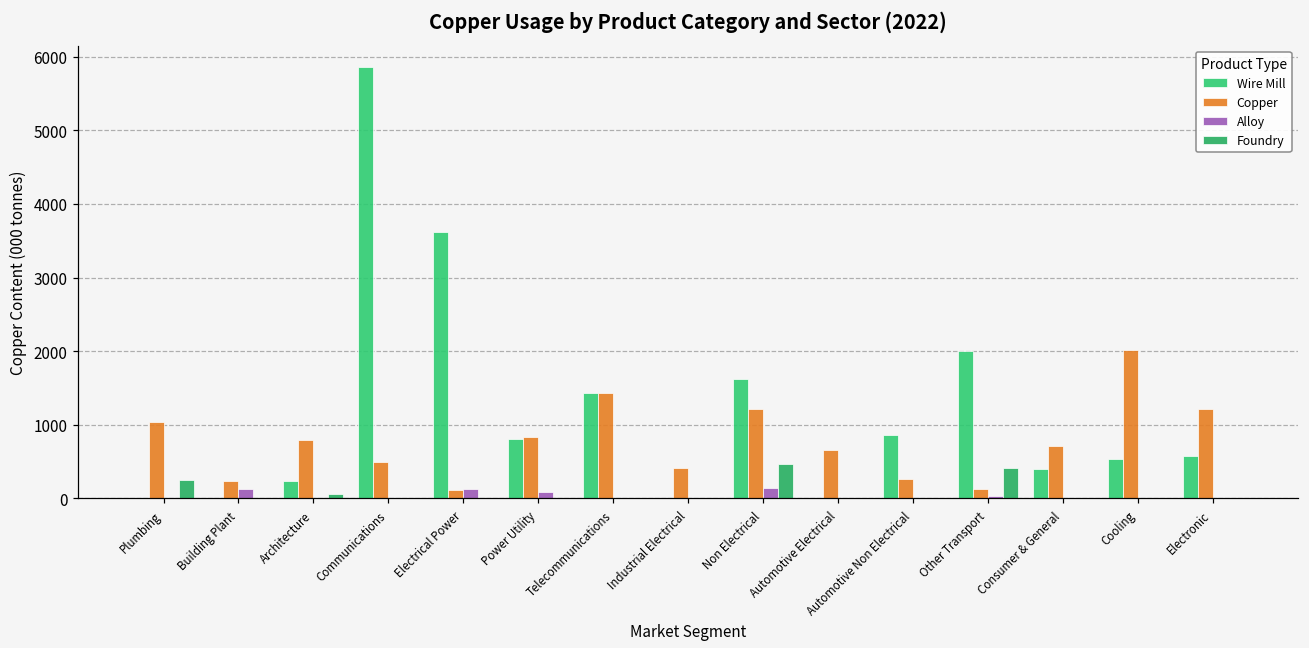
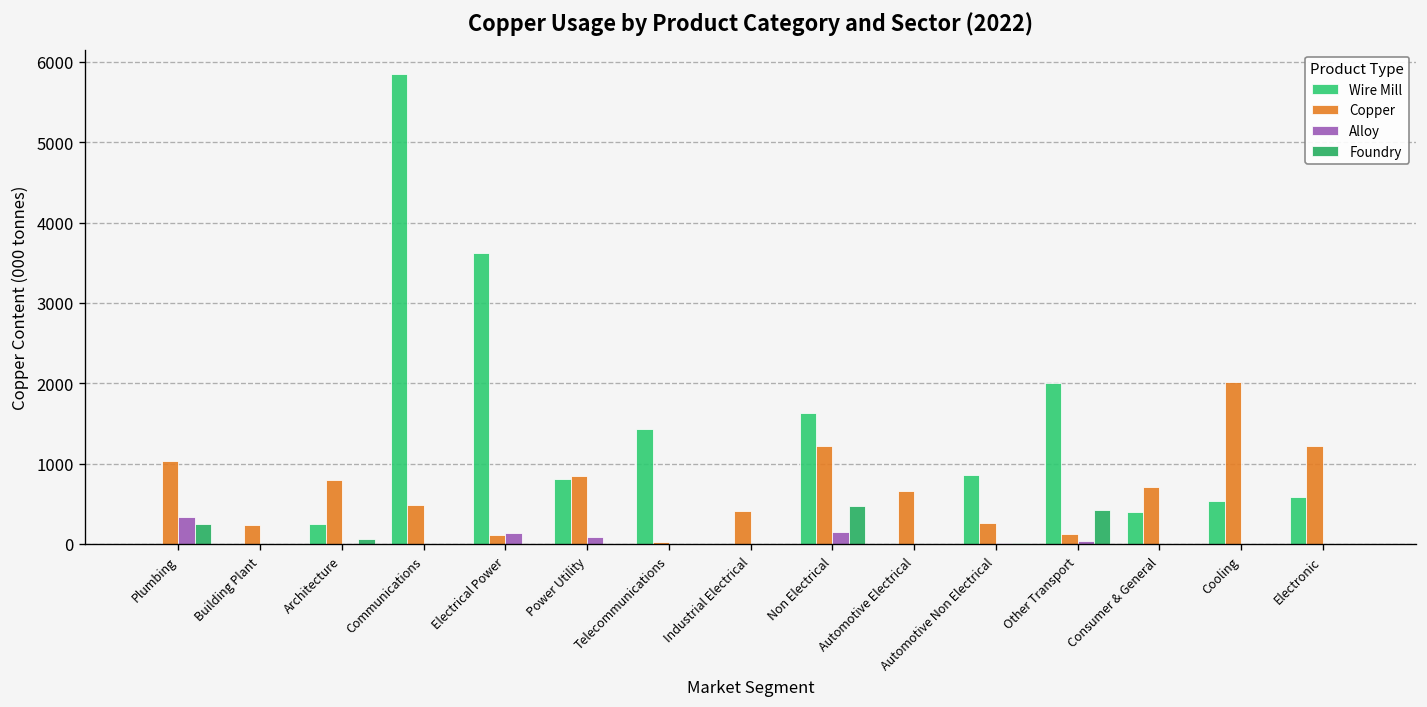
Alloy, Plumbing: 0 -> 300
Alloy, Building Plant: 100 -> 0
Copper, Telecommunications: 1400 -> 0
